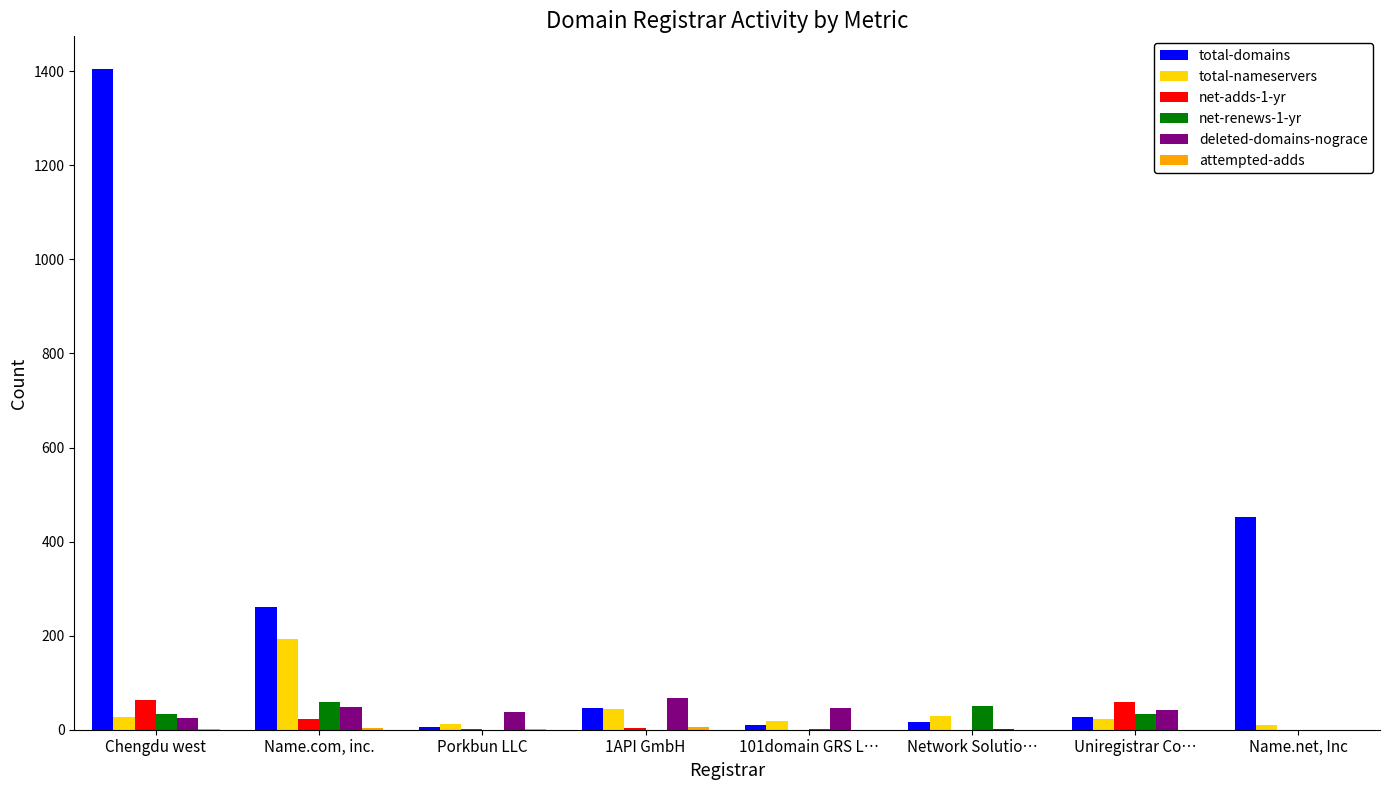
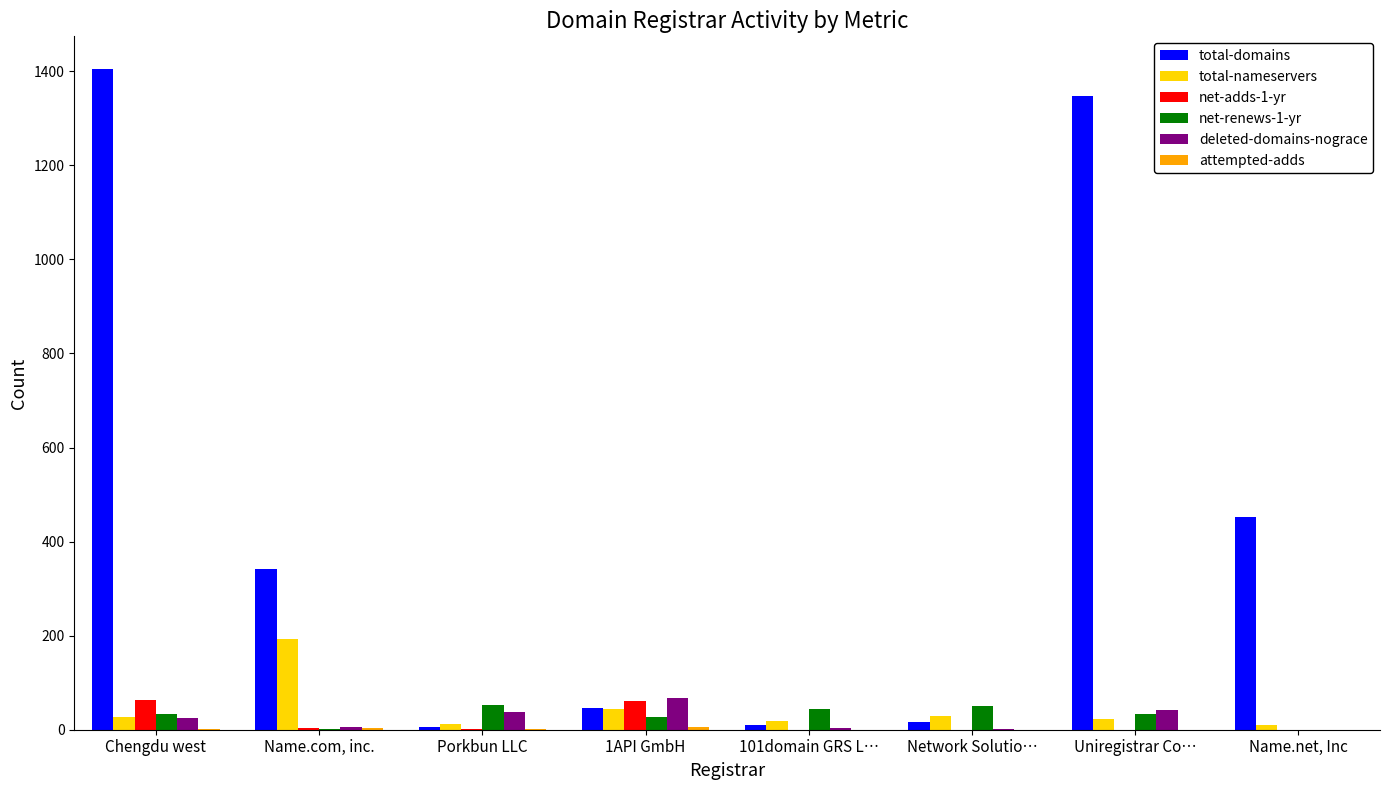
total-domains, Name.com, inc.: 260 -> 340
net-adds-1-yr, Name.com, inc.: 20 -> 0
net-renews-1-yr, Name.com, inc.: 60 -> 0
deleted-domains-nograce, Name.com, inc.: 50 -> 10
net-renews-1-yr, Porkbun LLC: 0 -> 50
net-adds-1-yr, 1API GmbH: 0 -> 60
net-renews-1-yr, 1API GmbH: 0 -> 30
net-renews-1-yr, 101domain GRS L…: 0 -> 50
deleted-domains-nograce, 101domain GRS L…: 50 -> 0
total-domains, Uniregistrar Co…: 30 -> 1350
net-adds-1-yr, Uniregistrar Co…: 60 -> 0
